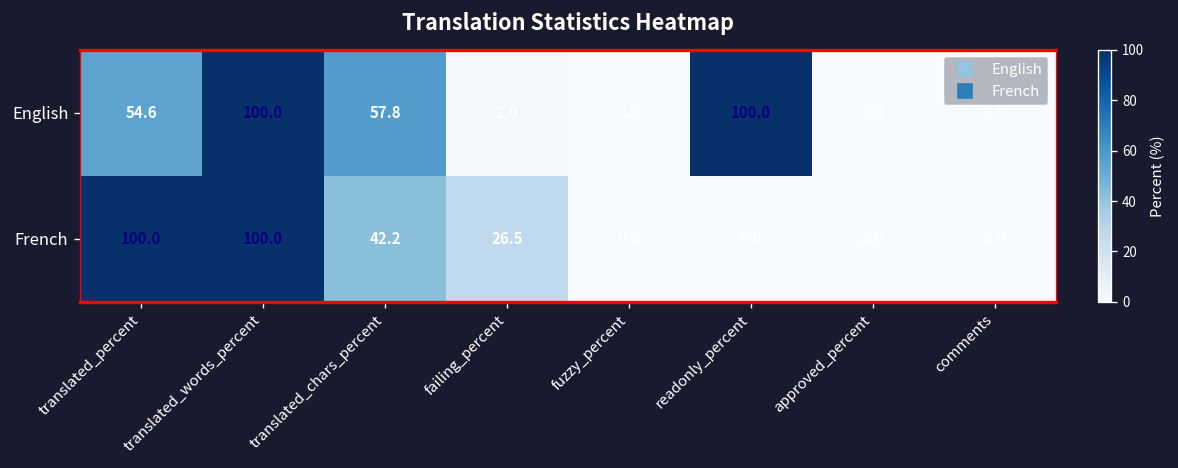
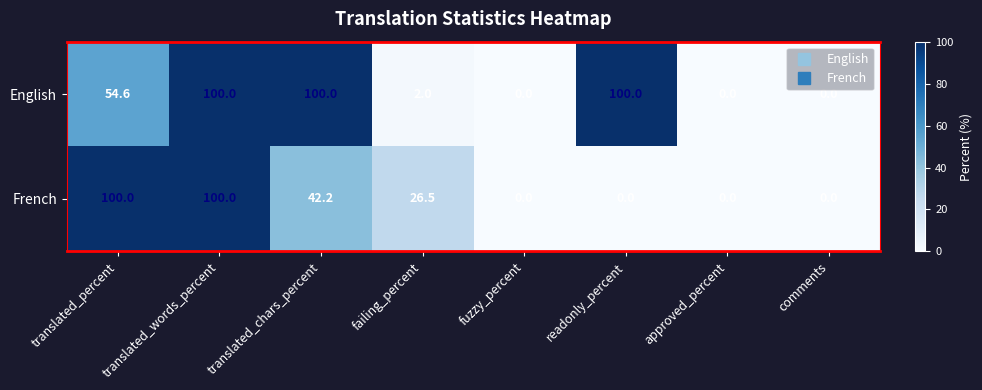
English, translated_chars_percent: 57.8 -> 100.0
